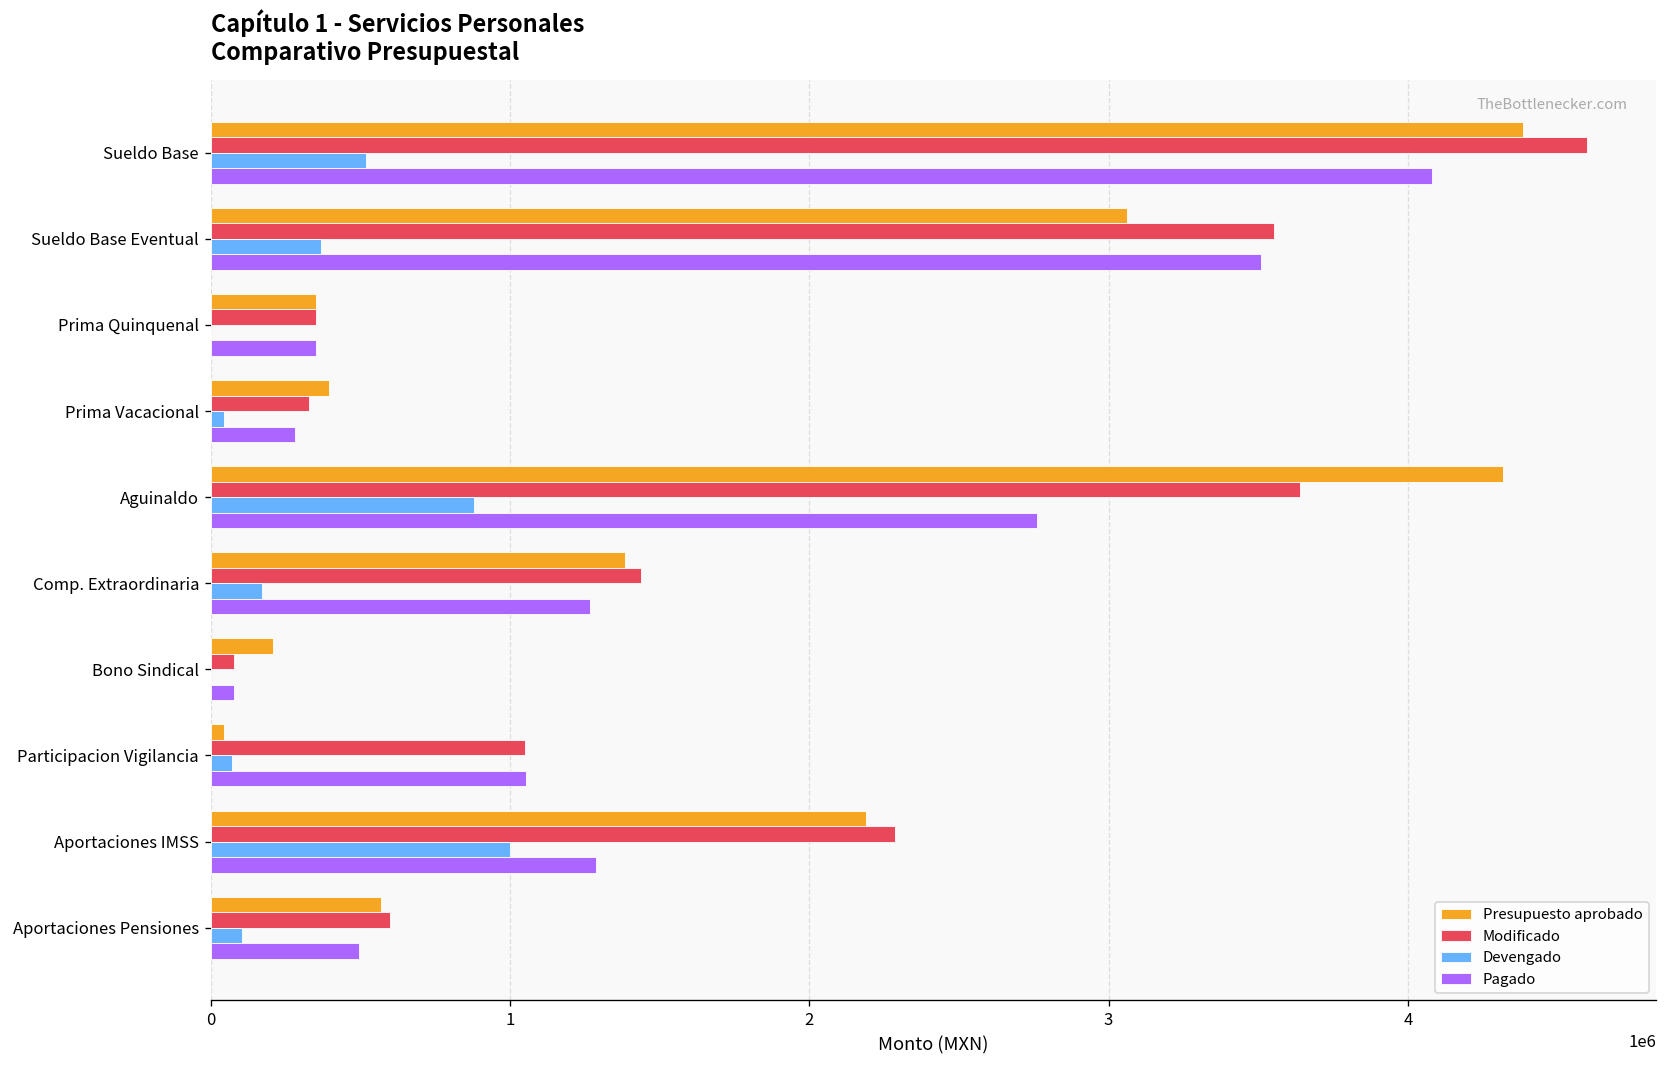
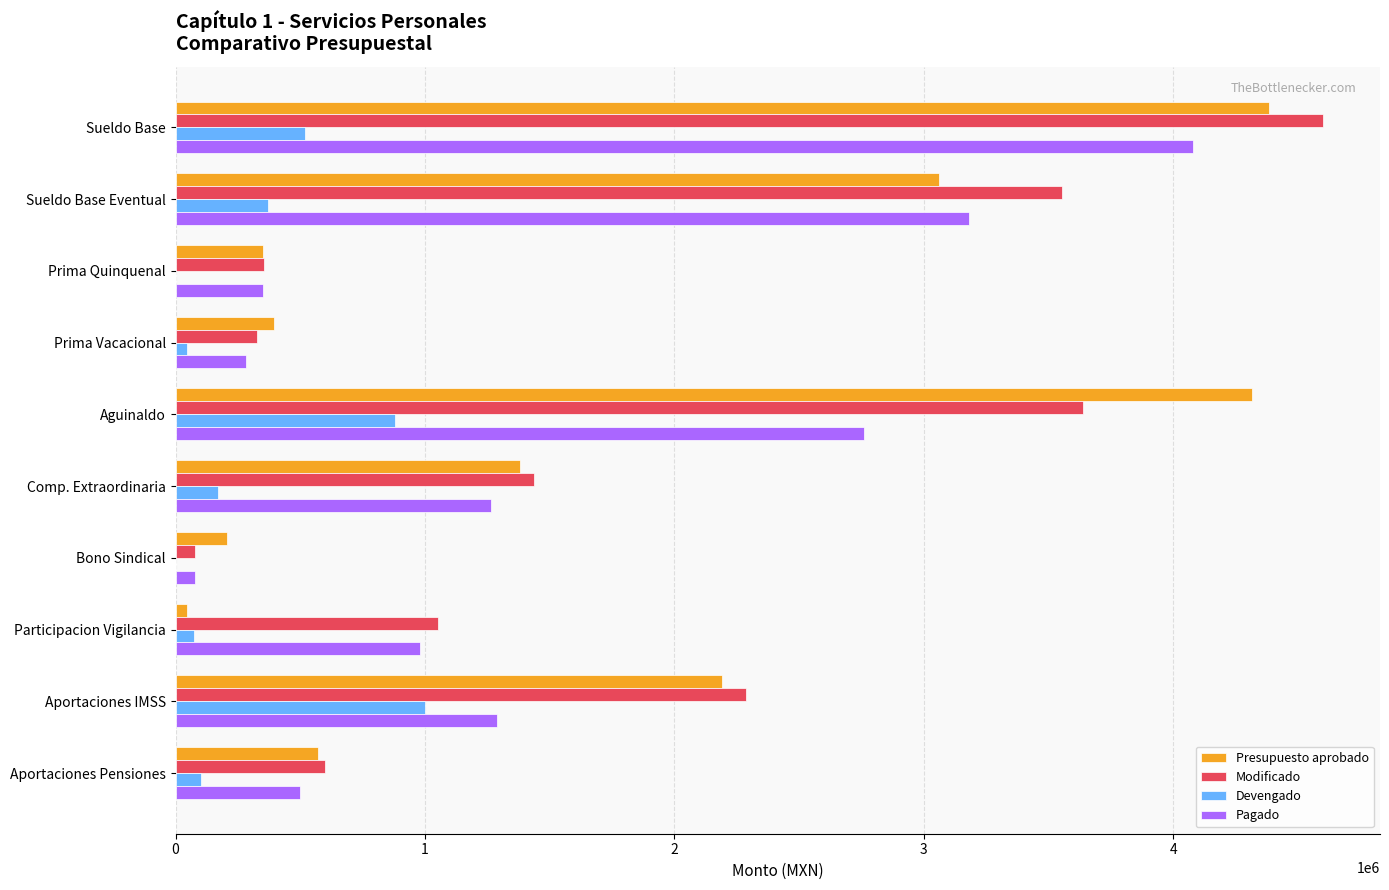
Pagado, Sueldo Base Eventual: 3510000 -> 3180000
Pagado, Participacion Vigilancia: 1050000 -> 980000
